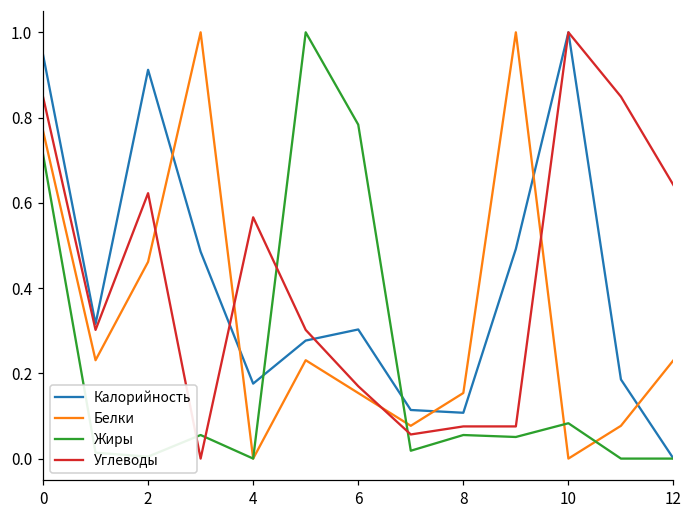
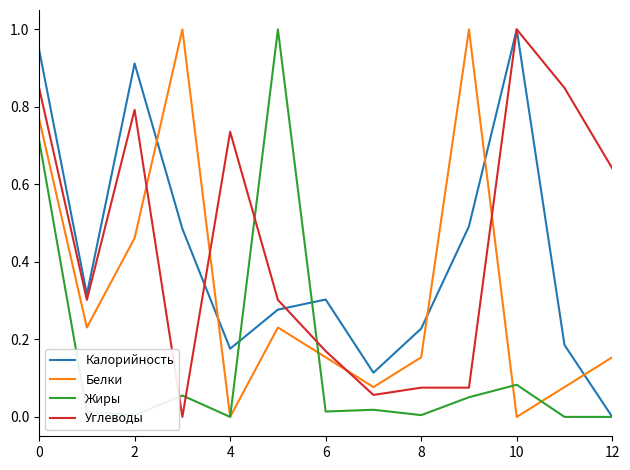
Углеводы, 2: 0.62 -> 0.79
Углеводы, 4: 0.57 -> 0.74
Жиры, 6: 0.78 -> 0.01
Калорийность, 8: 0.11 -> 0.23
Жиры, 8: 0.06 -> 0.00
Белки, 12: 0.23 -> 0.15
